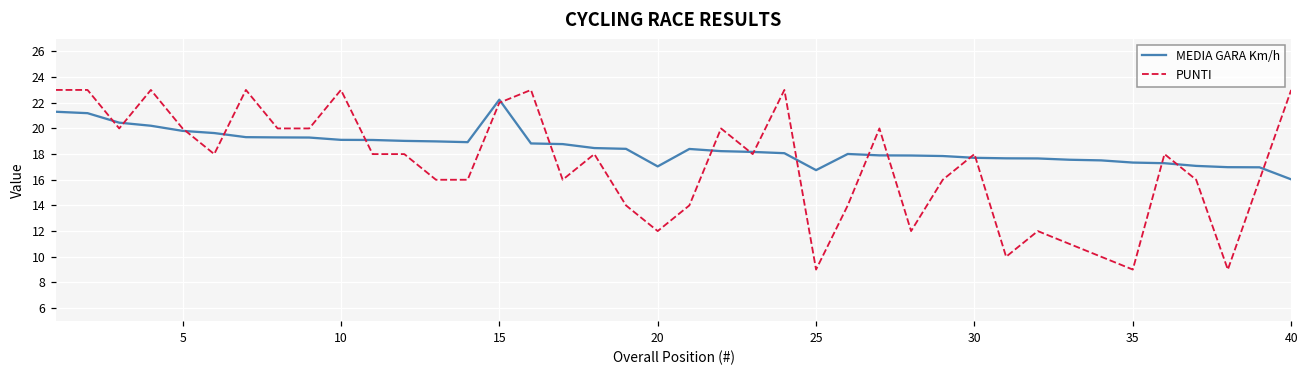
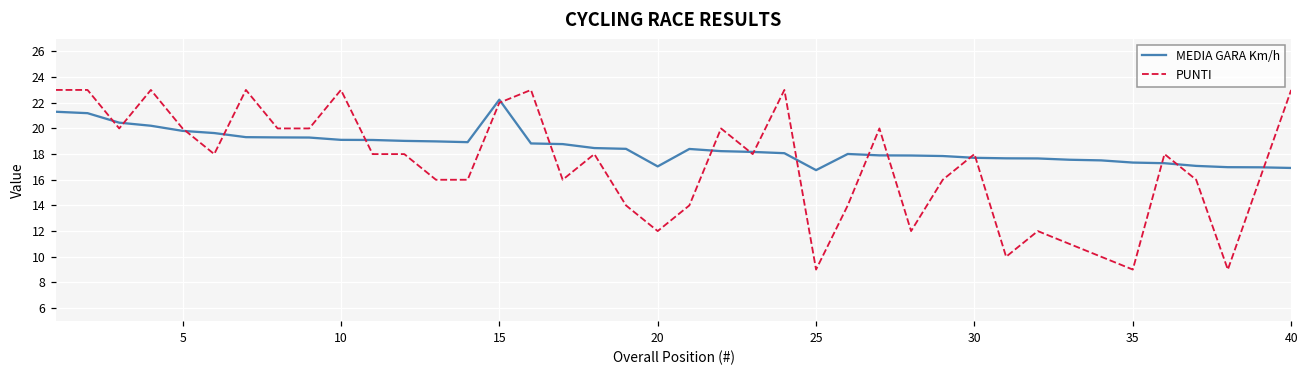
MEDIA GARA Km/h, 40: 16.0 -> 16.9
